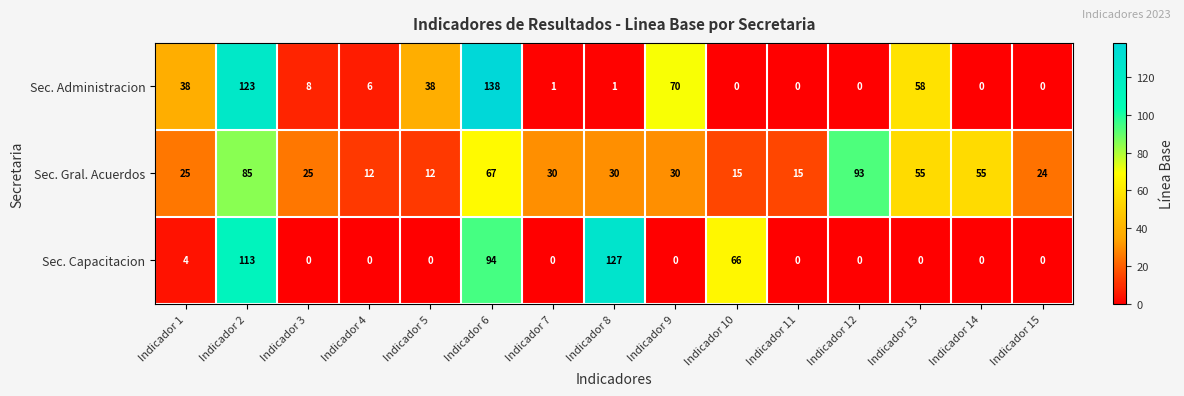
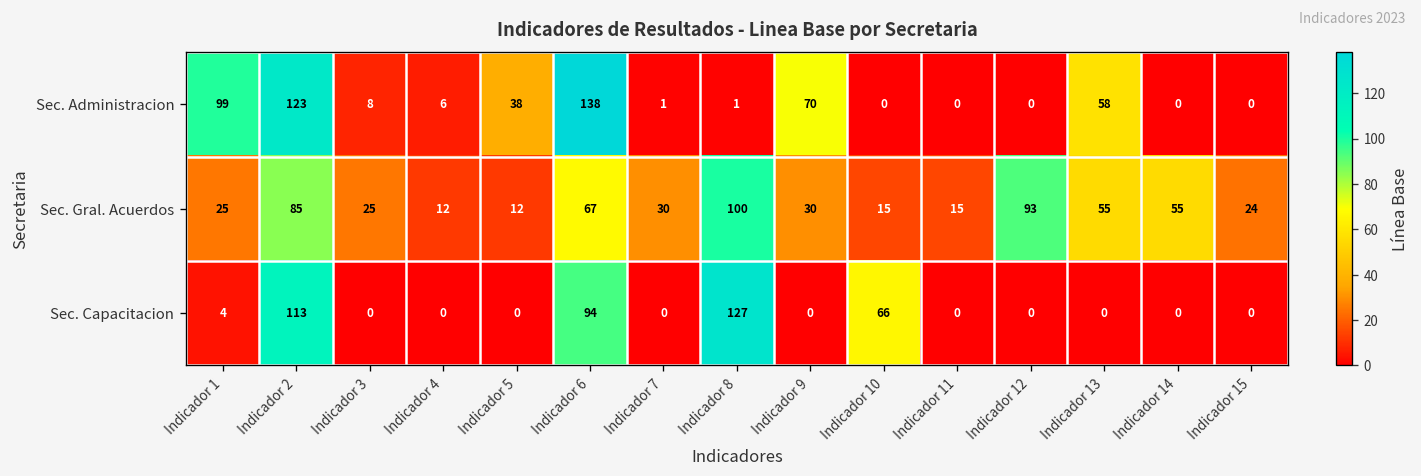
Sec. Administracion, Indicador 1: 38 -> 99
Sec. Gral. Acuerdos, Indicador 8: 30 -> 100
